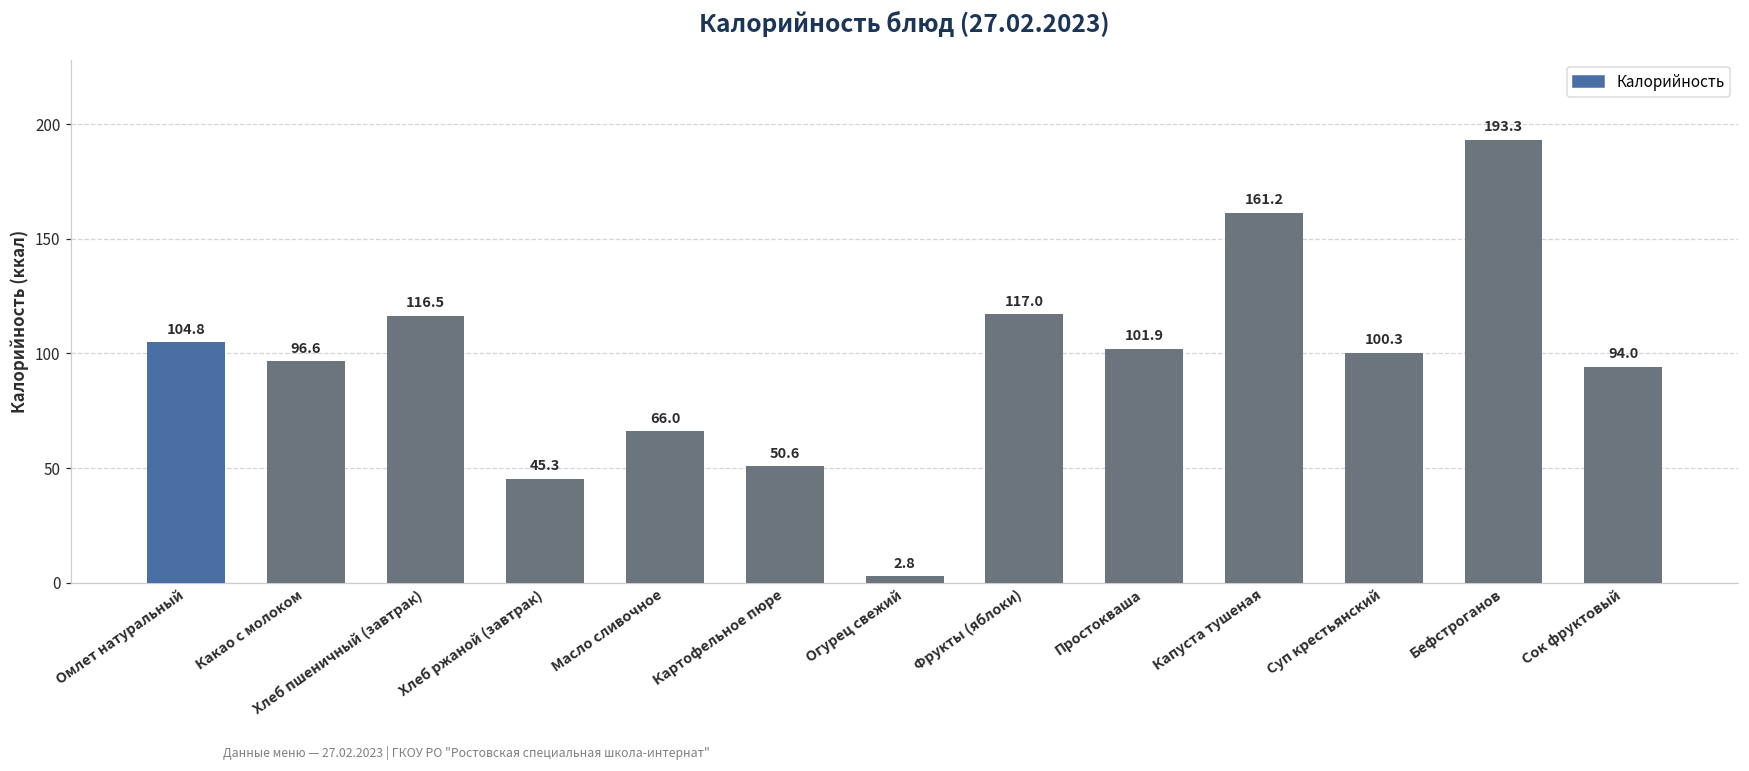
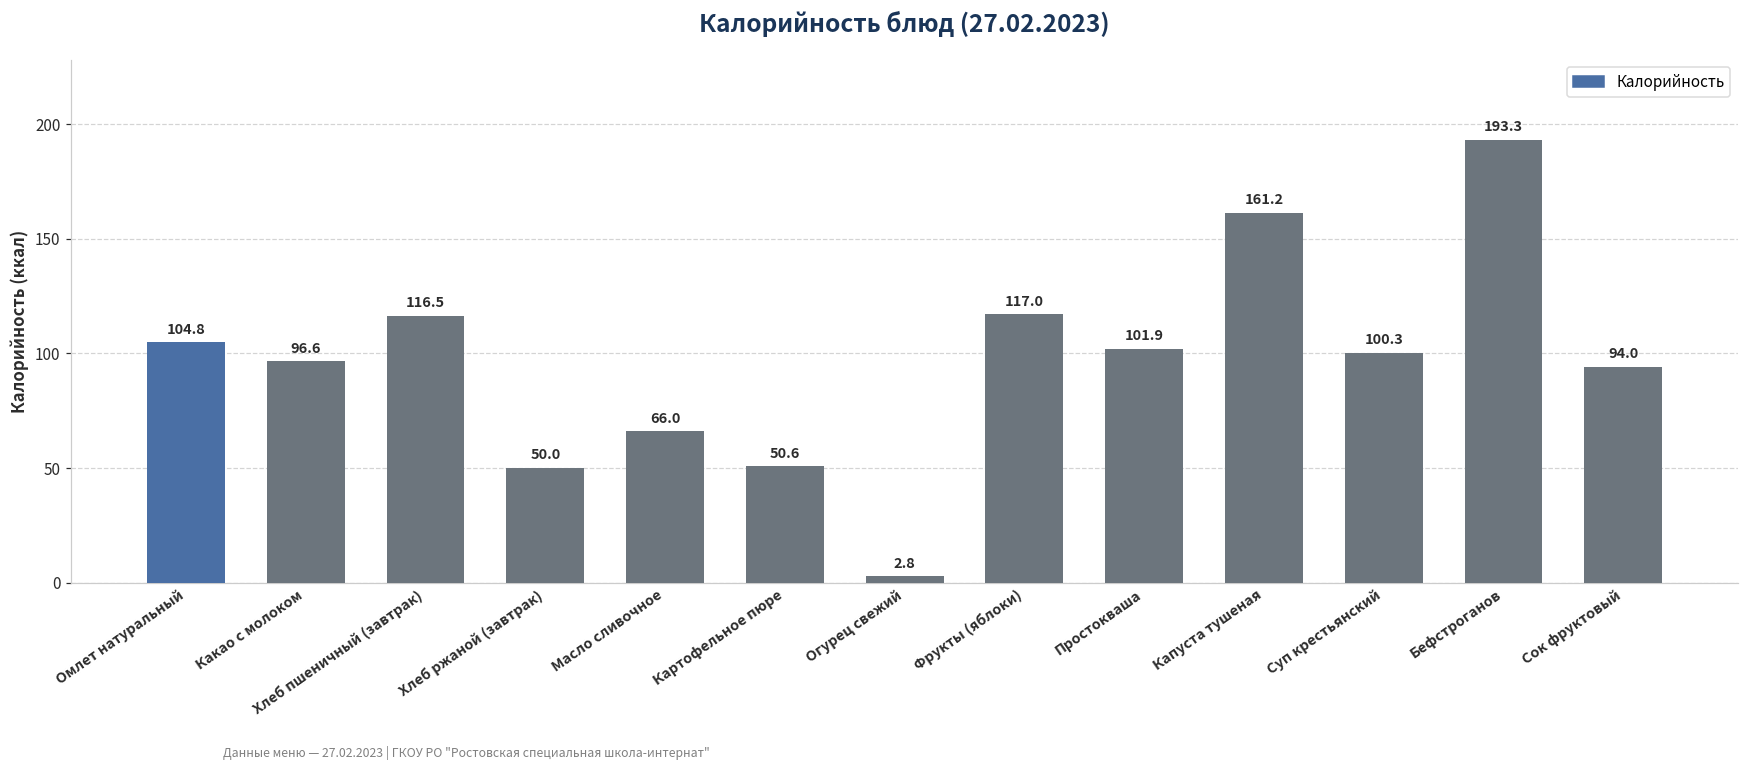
Хлеб ржаной (завтрак): 45.3 -> 50.0
